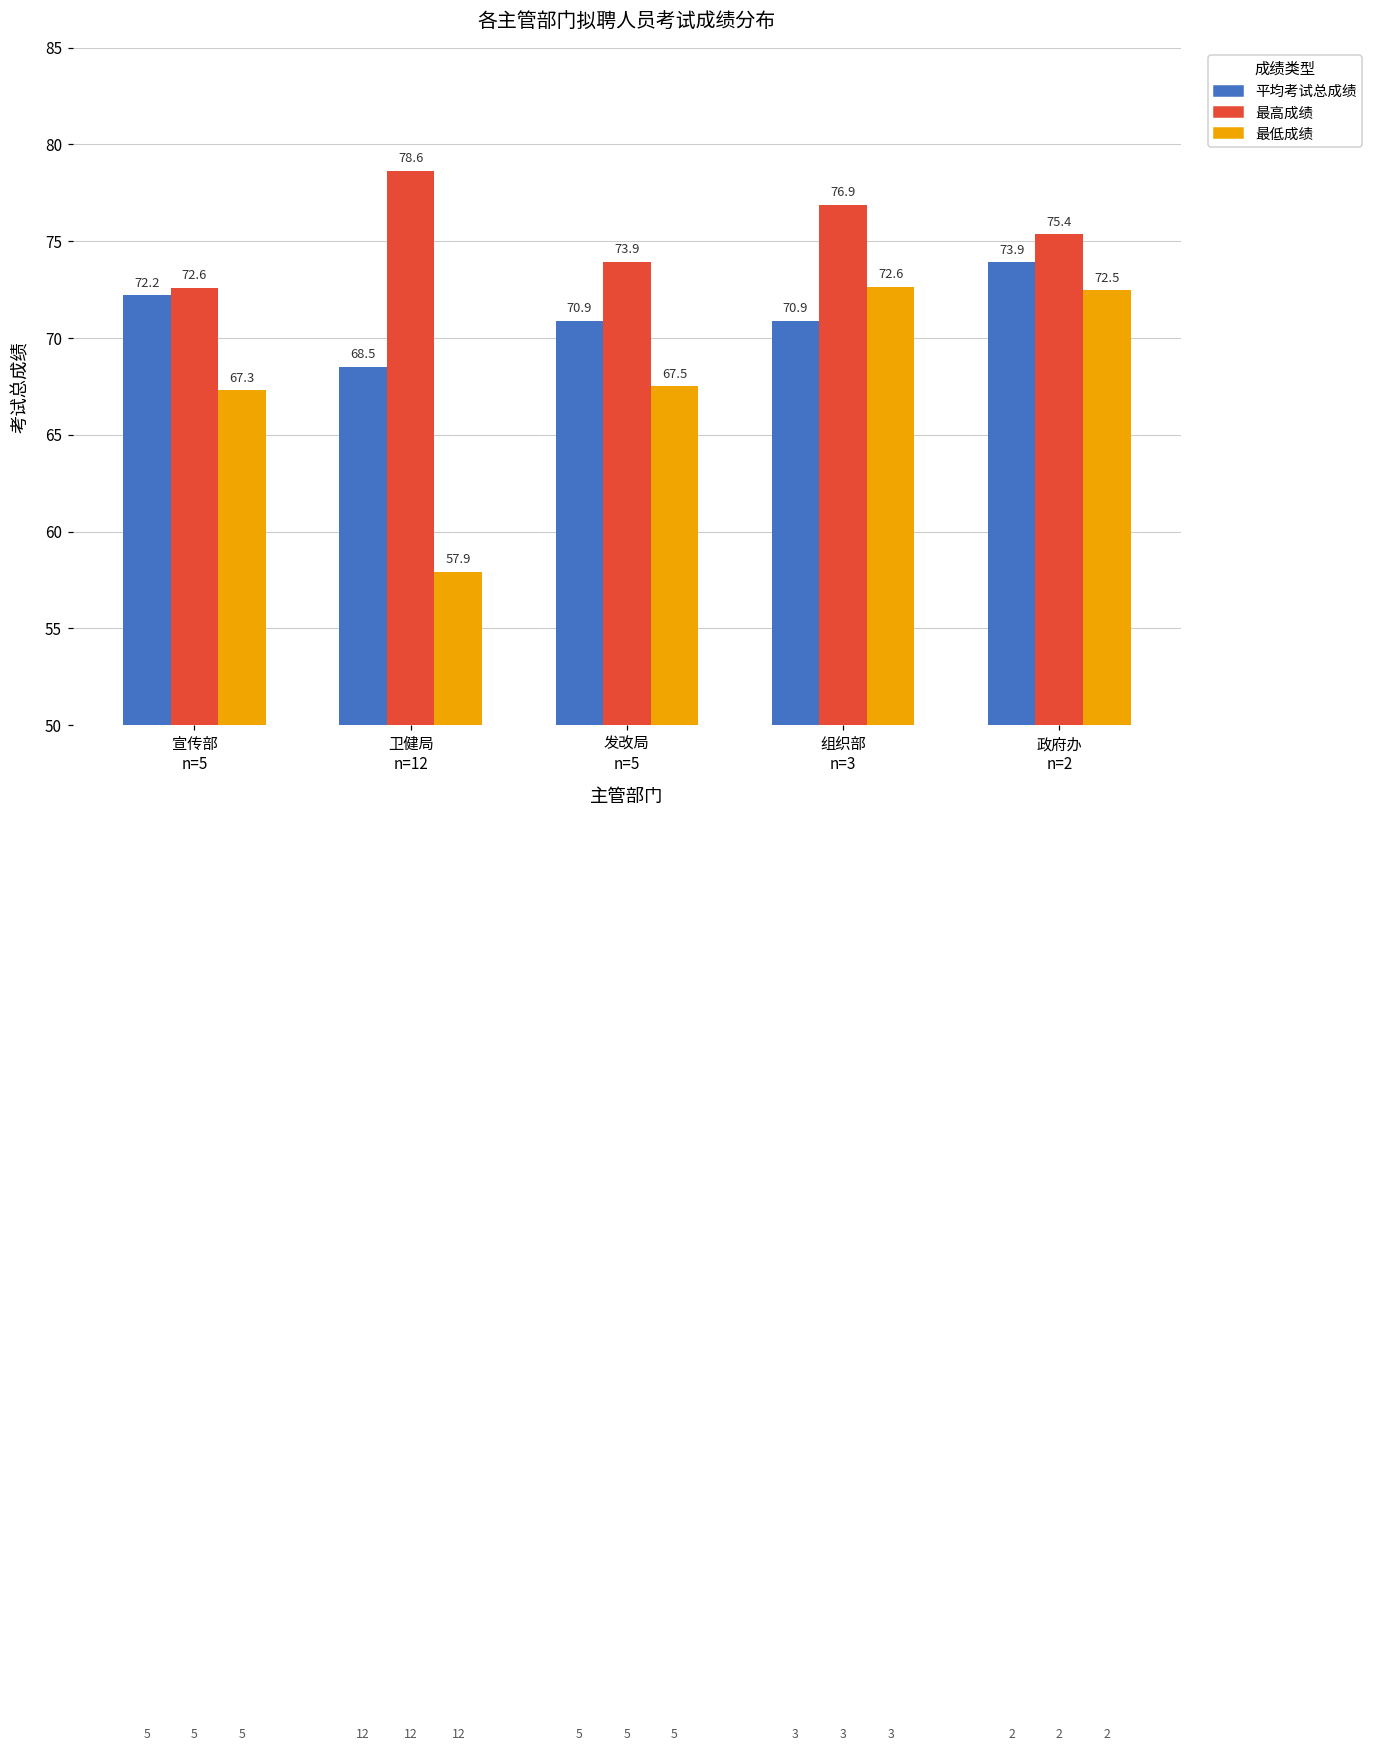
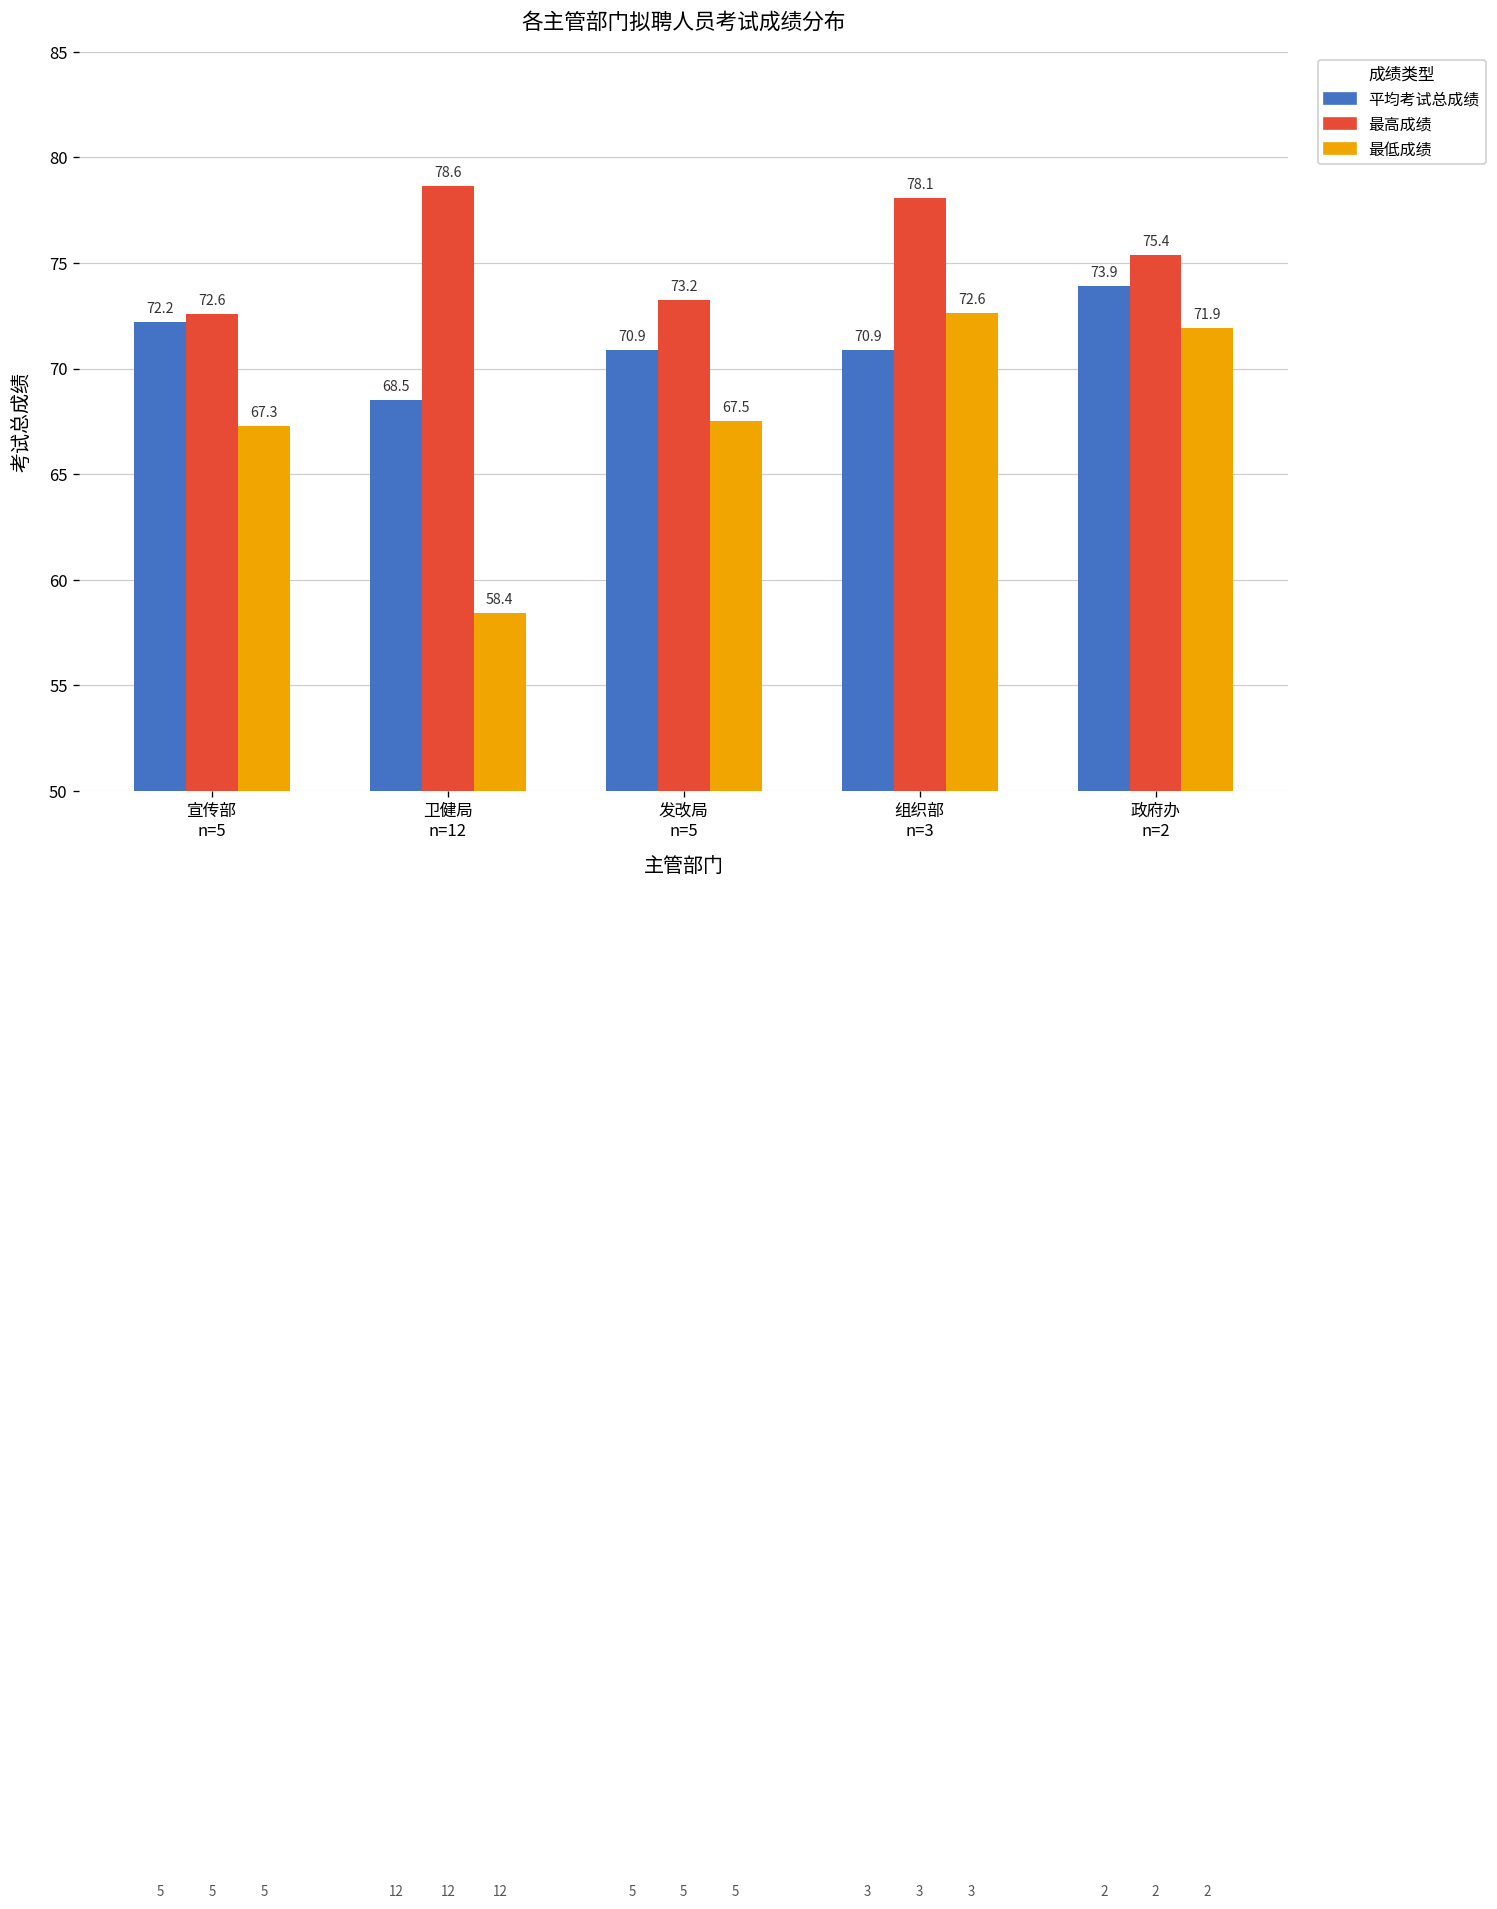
最低成绩, 卫健局 n=12: 57.9 -> 58.4
最高成绩, 发改局 n=5: 73.9 -> 73.2
最高成绩, 组织部 n=3: 76.9 -> 78.1
最低成绩, 政府办 n=2: 72.5 -> 71.9
